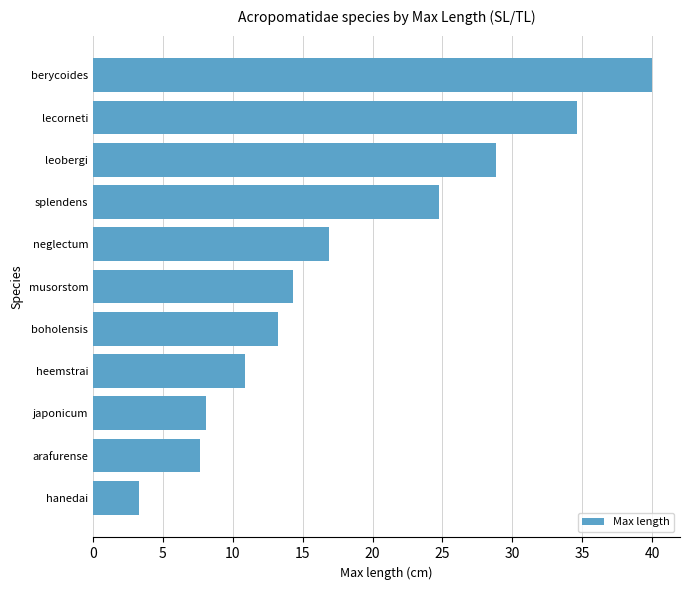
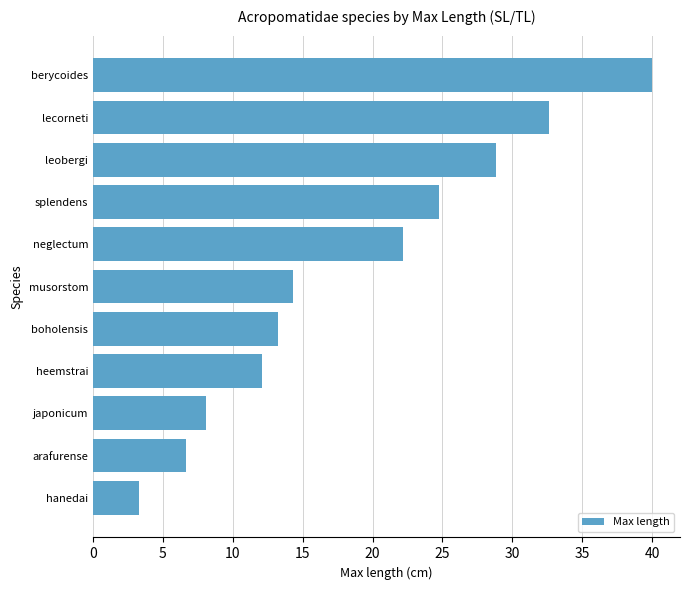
lecorneti: 34.6 -> 32.6
neglectum: 16.9 -> 22.2
heemstrai: 10.9 -> 12.1
arafurense: 7.6 -> 6.7
